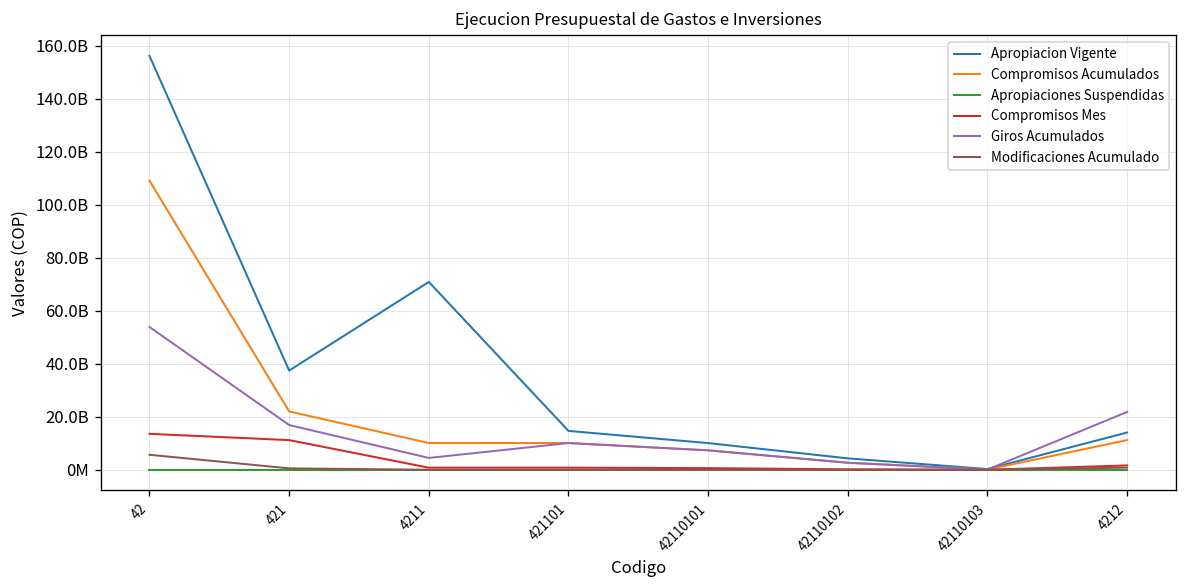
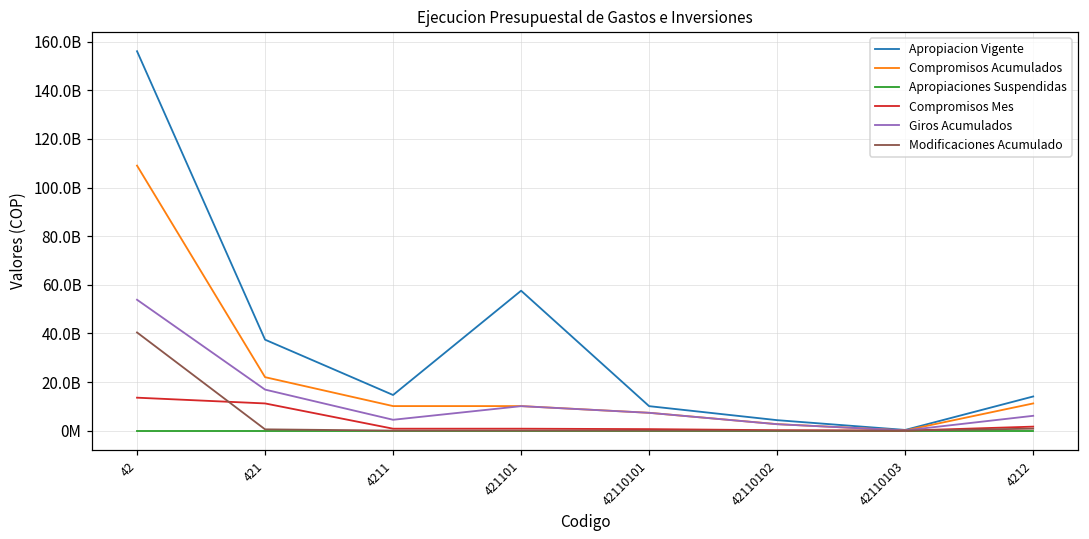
Modificaciones Acumulado, 42: 6000000000 -> 40000000000
Apropiacion Vigente, 4211: 71000000000 -> 15000000000
Apropiacion Vigente, 421101: 15000000000 -> 58000000000
Giros Acumulados, 4212: 22000000000 -> 6000000000
